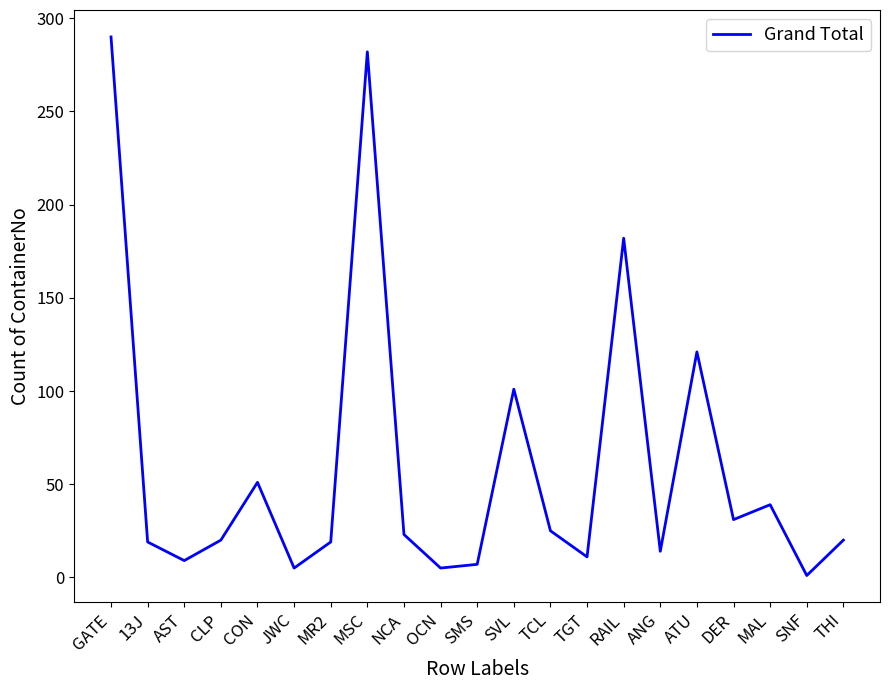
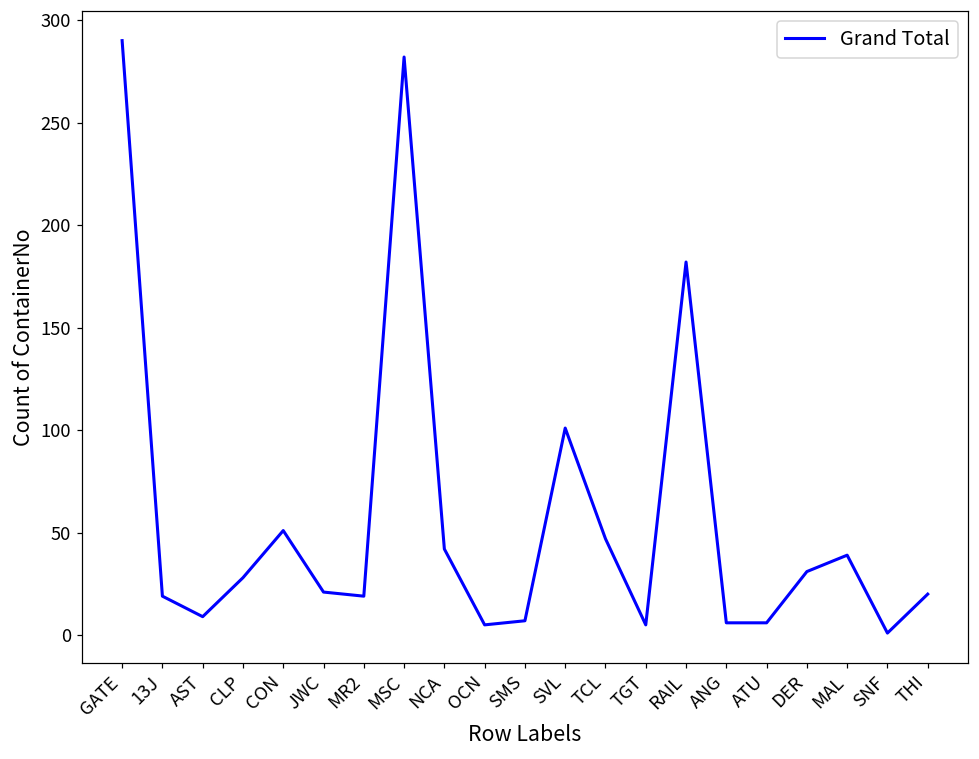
CLP: 20 -> 28
JWC: 5 -> 21
NCA: 23 -> 42
TCL: 25 -> 47
TGT: 11 -> 5
ANG: 14 -> 6
ATU: 121 -> 6
